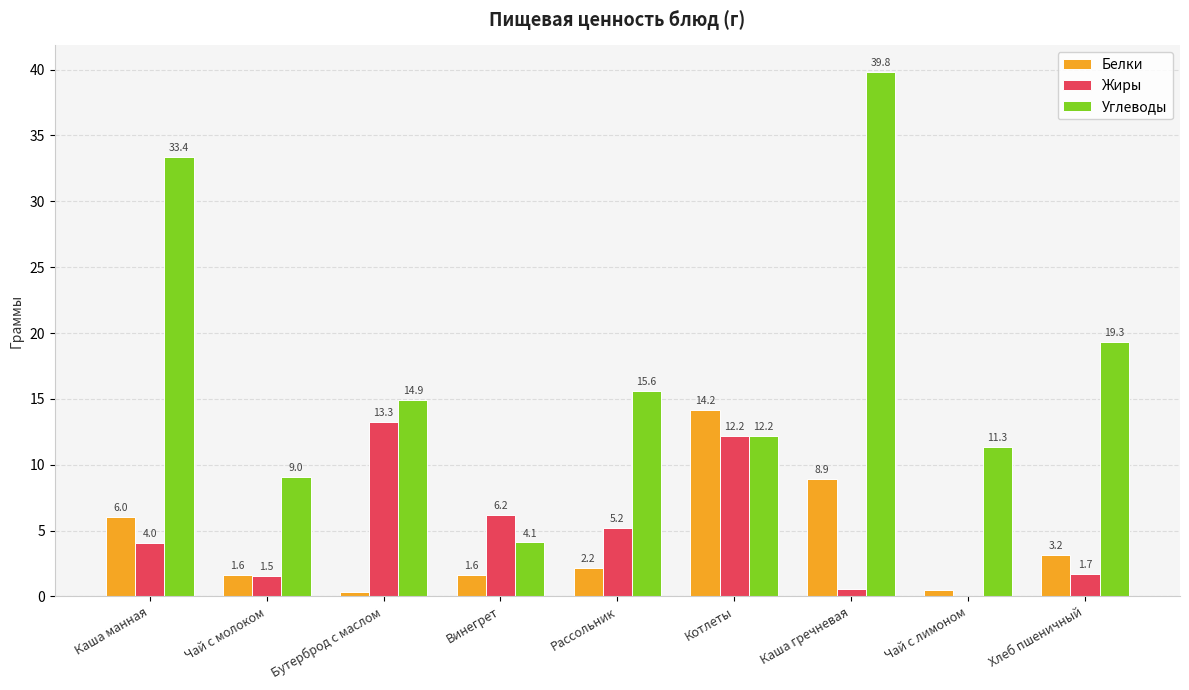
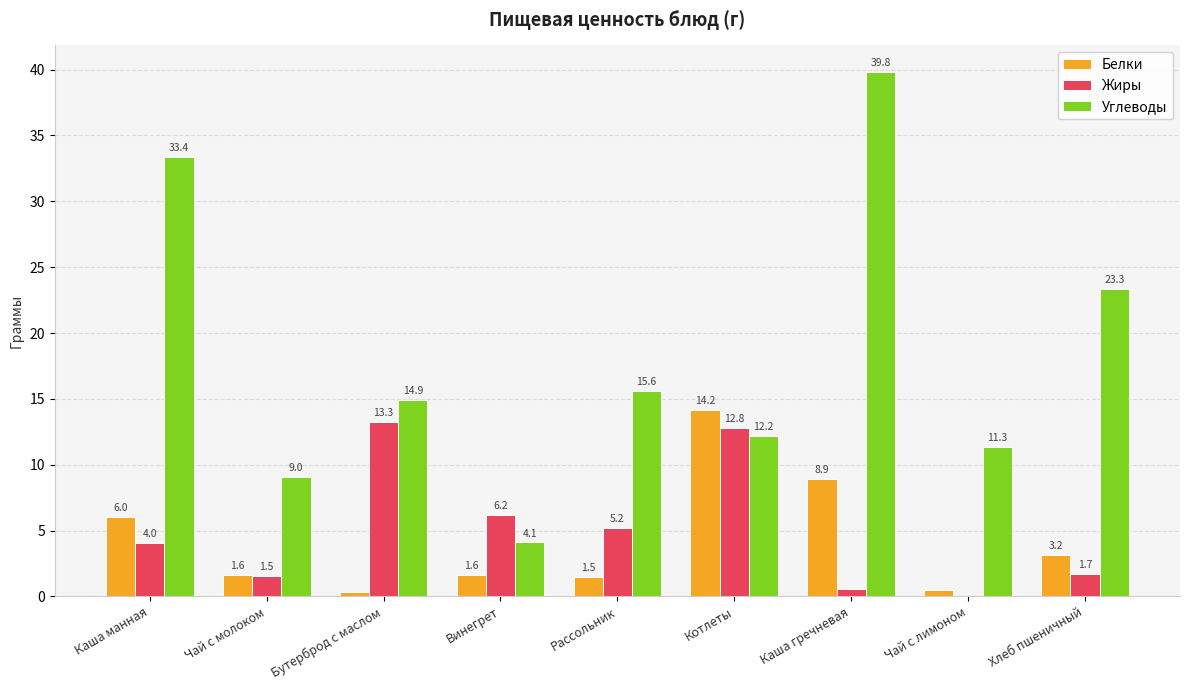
Белки, Рассольник: 2.2 -> 1.5
Жиры, Котлеты: 12.2 -> 12.8
Углеводы, Хлеб пшеничный: 19.3 -> 23.3
